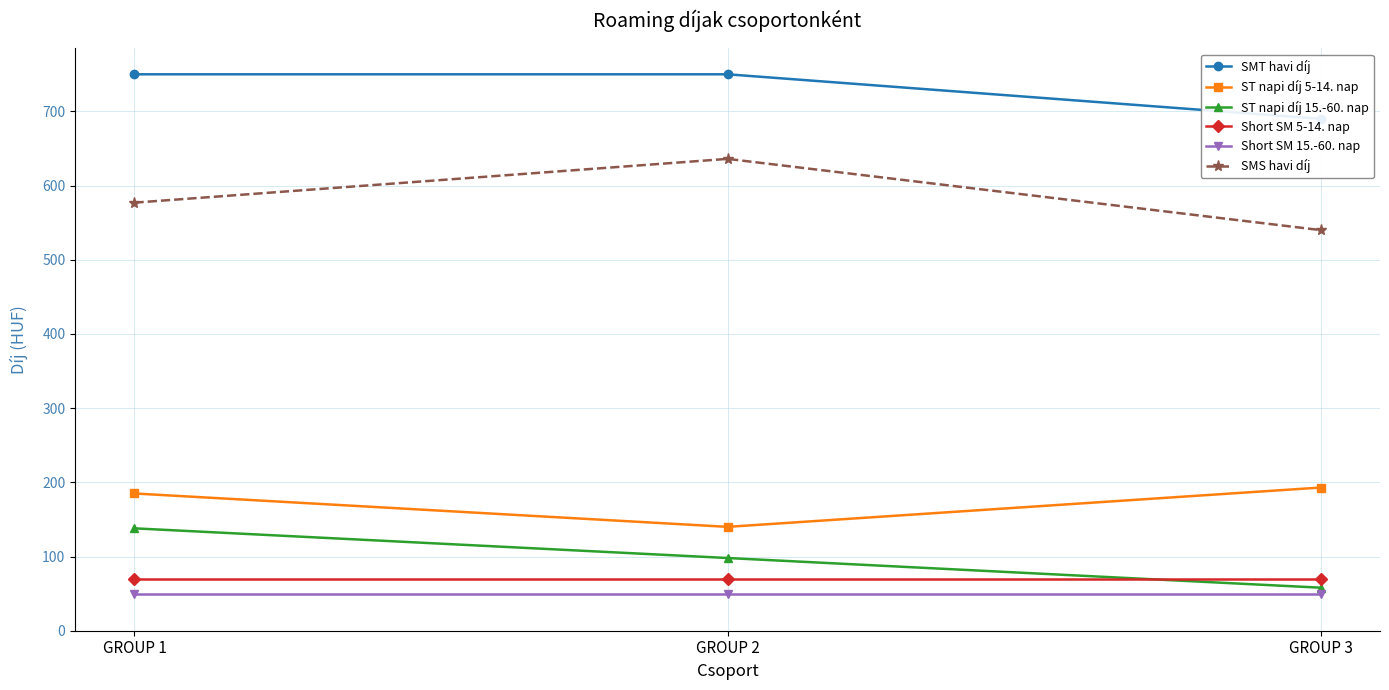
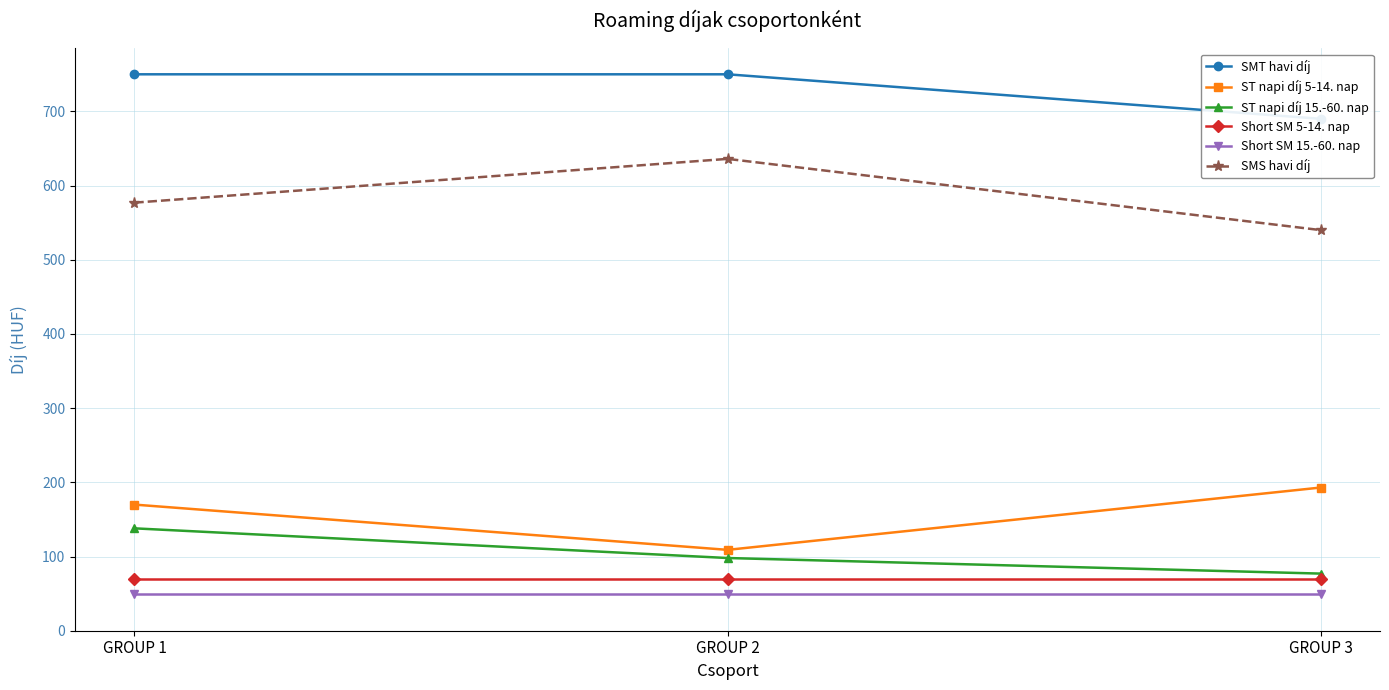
ST napi díj 5-14. nap, GROUP 1: 190 -> 170
ST napi díj 5-14. nap, GROUP 2: 140 -> 110
ST napi díj 15.-60. nap, GROUP 3: 60 -> 80
